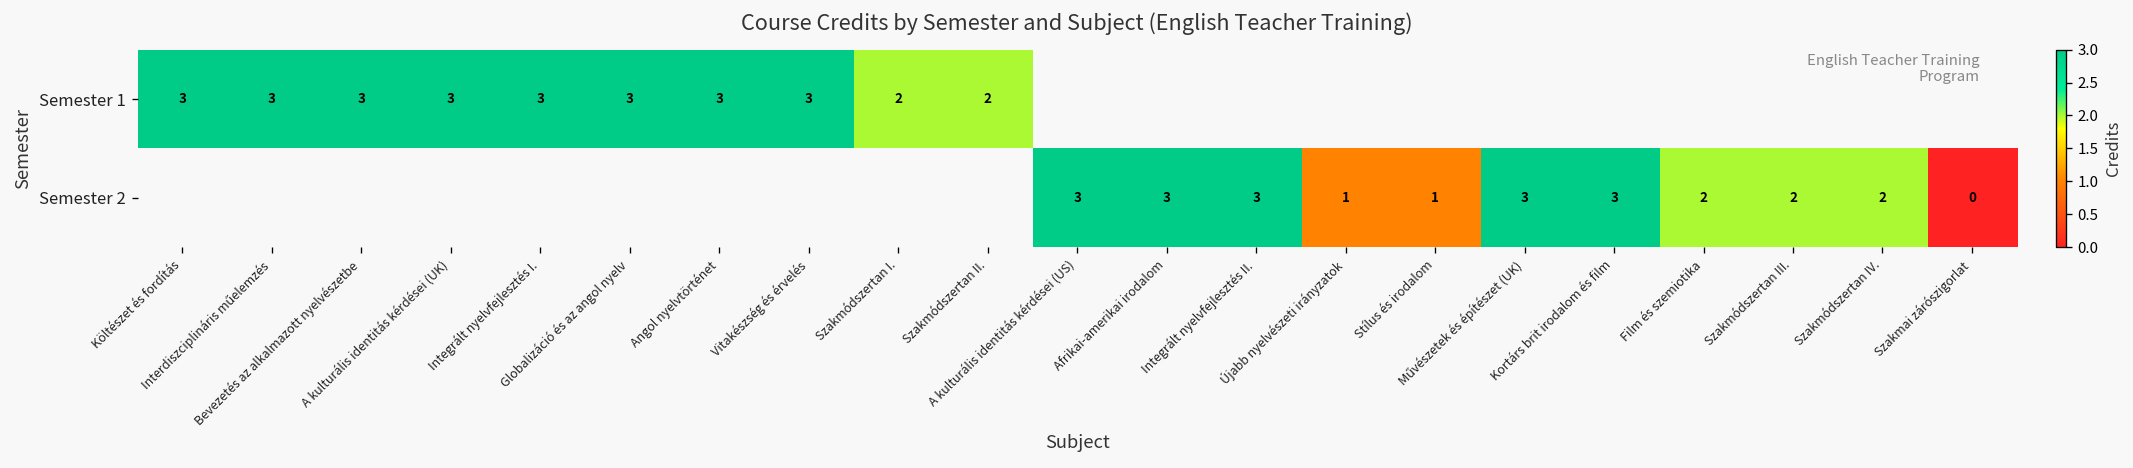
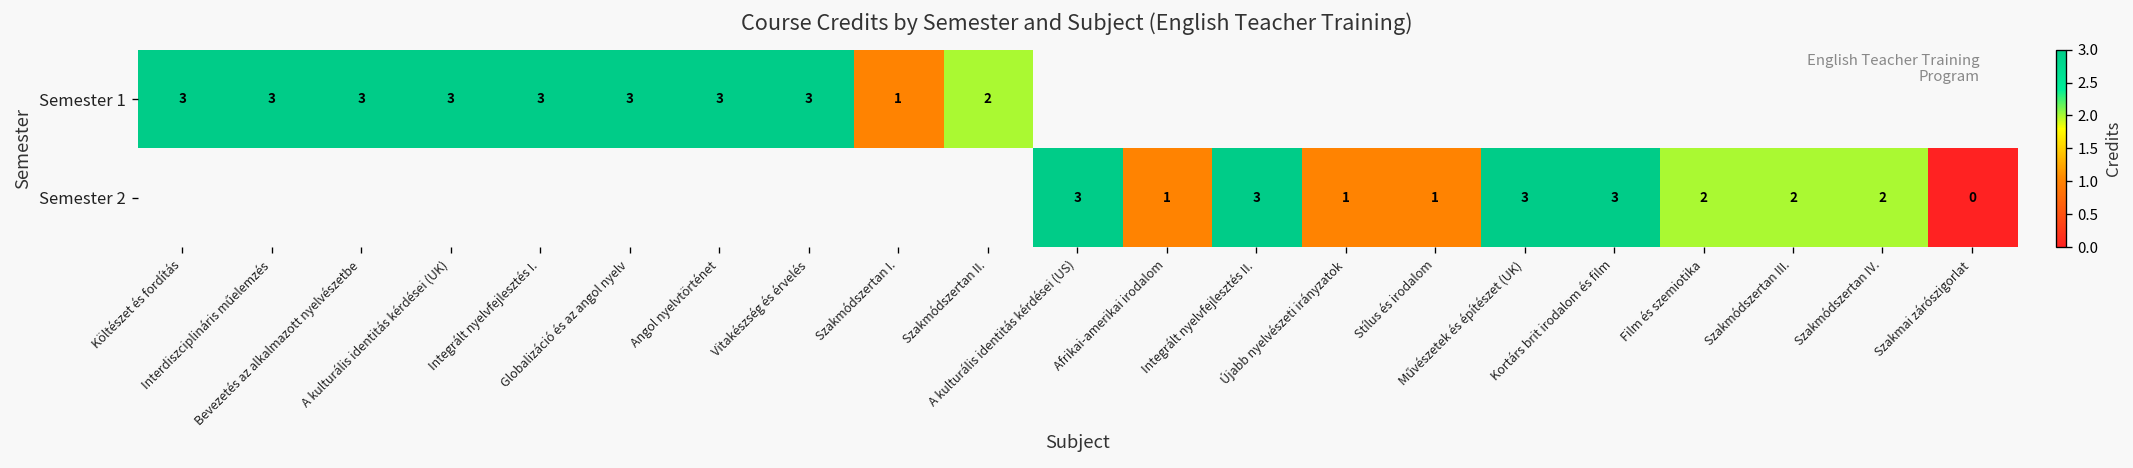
Semester 1, Szakmódszertan I.: 2 -> 1
Semester 2, Afrikai-amerikai irodalom: 3 -> 1
